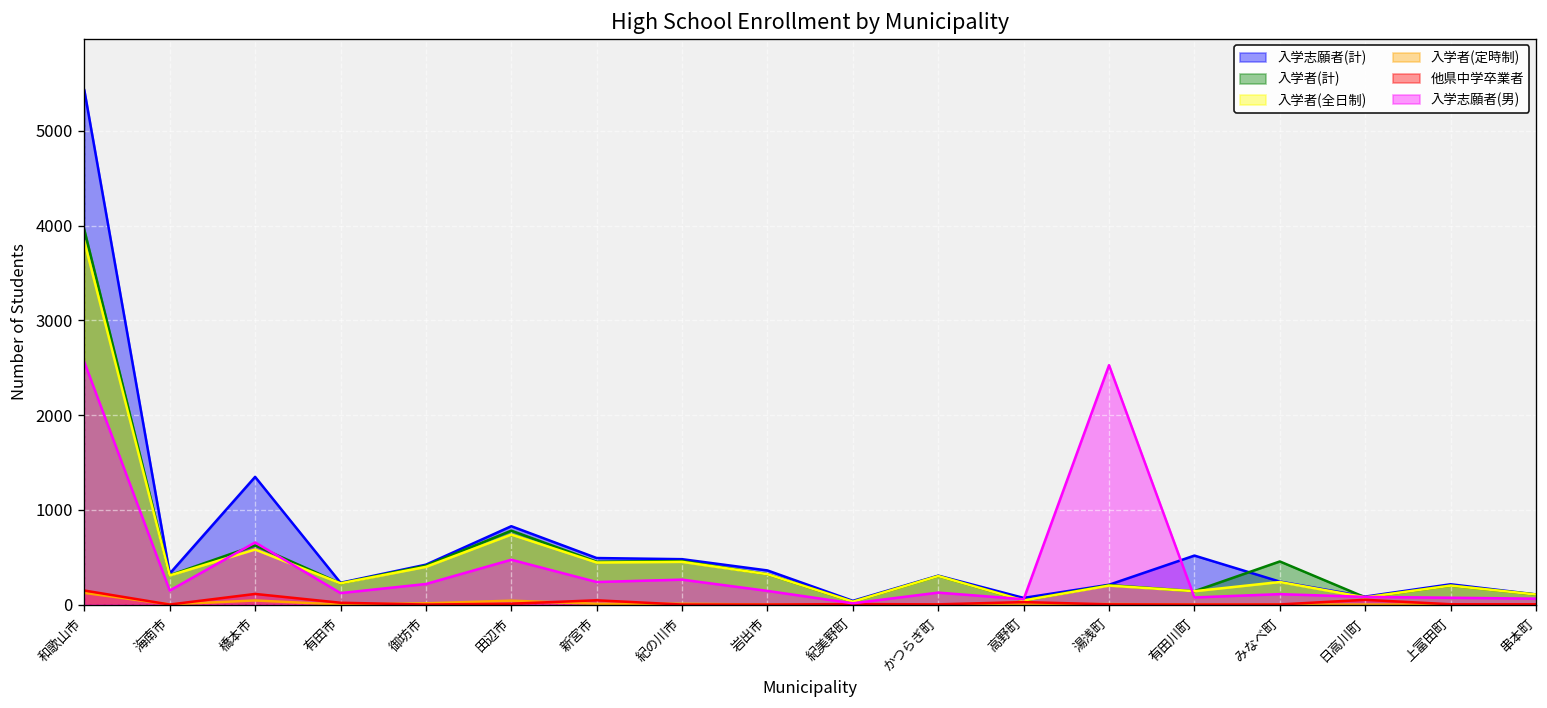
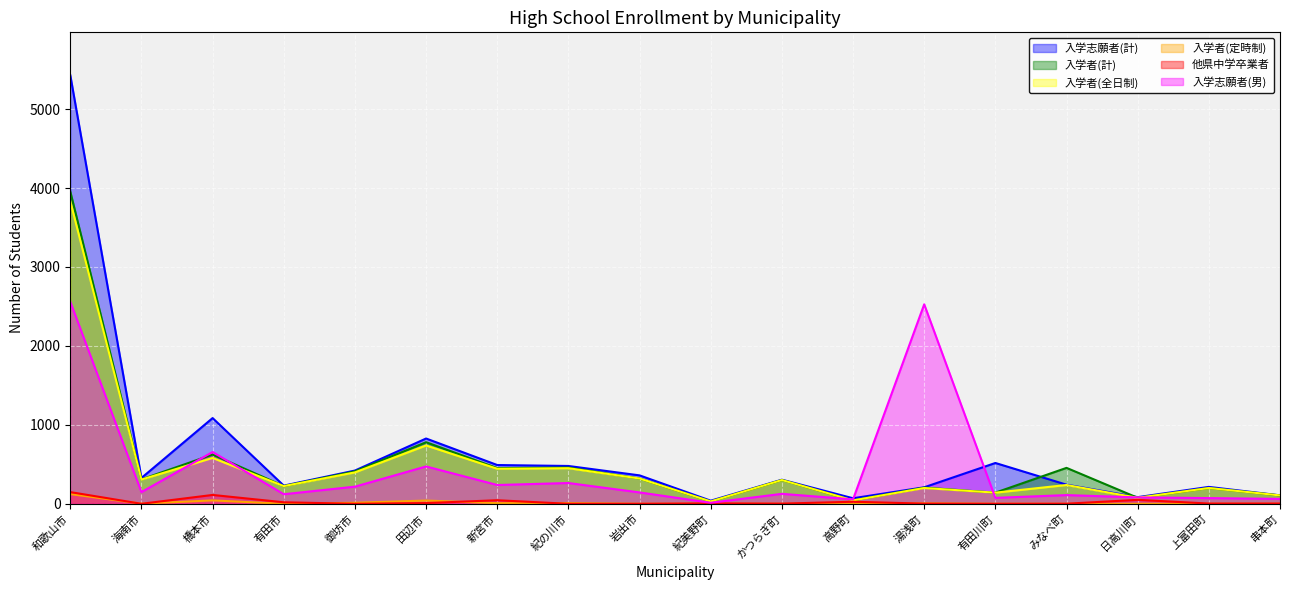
入学志願者(計), 橋本市: 1300 -> 1100
